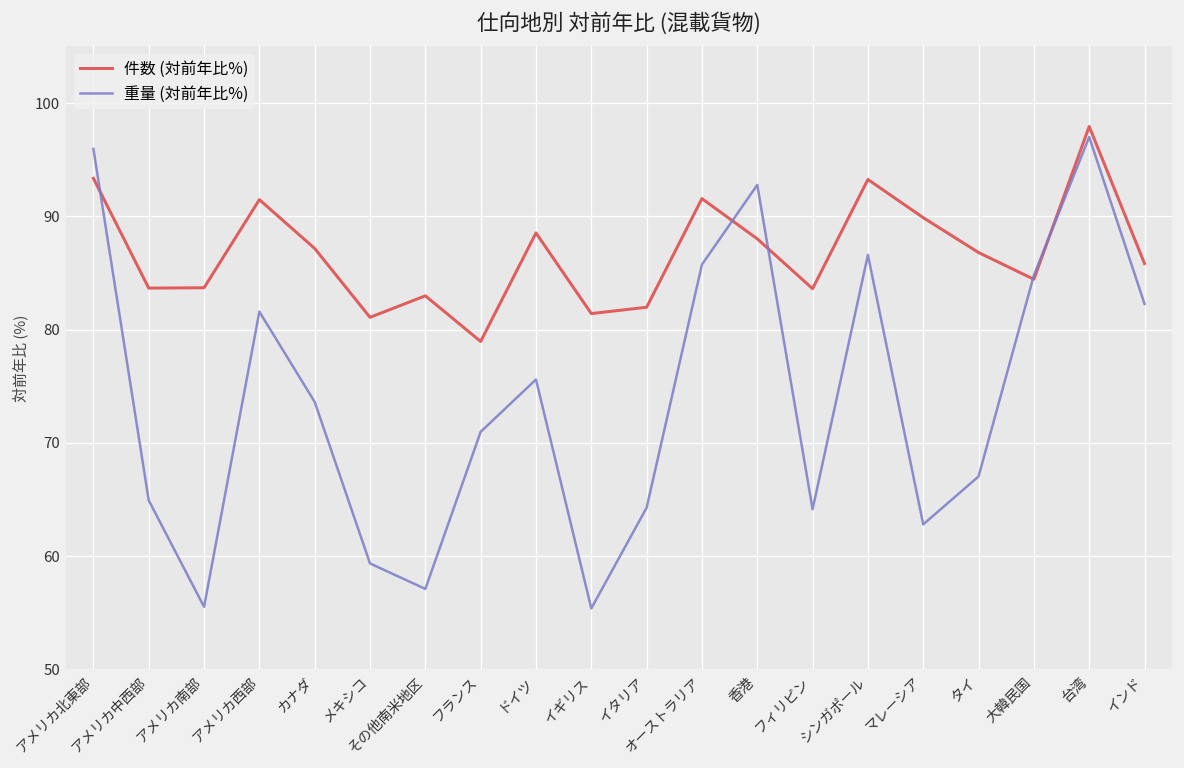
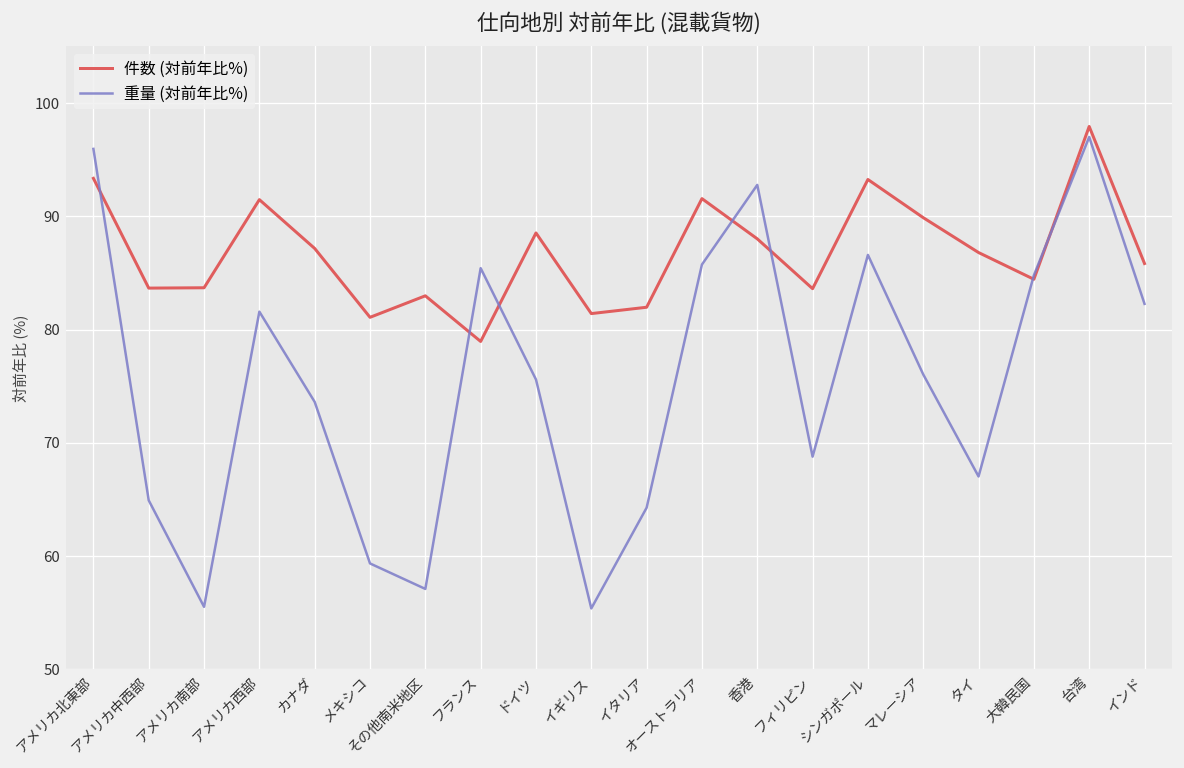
重量 (対前年比%), フランス: 71 -> 85
重量 (対前年比%), フィリピン: 64 -> 69
重量 (対前年比%), マレーシア: 63 -> 76
